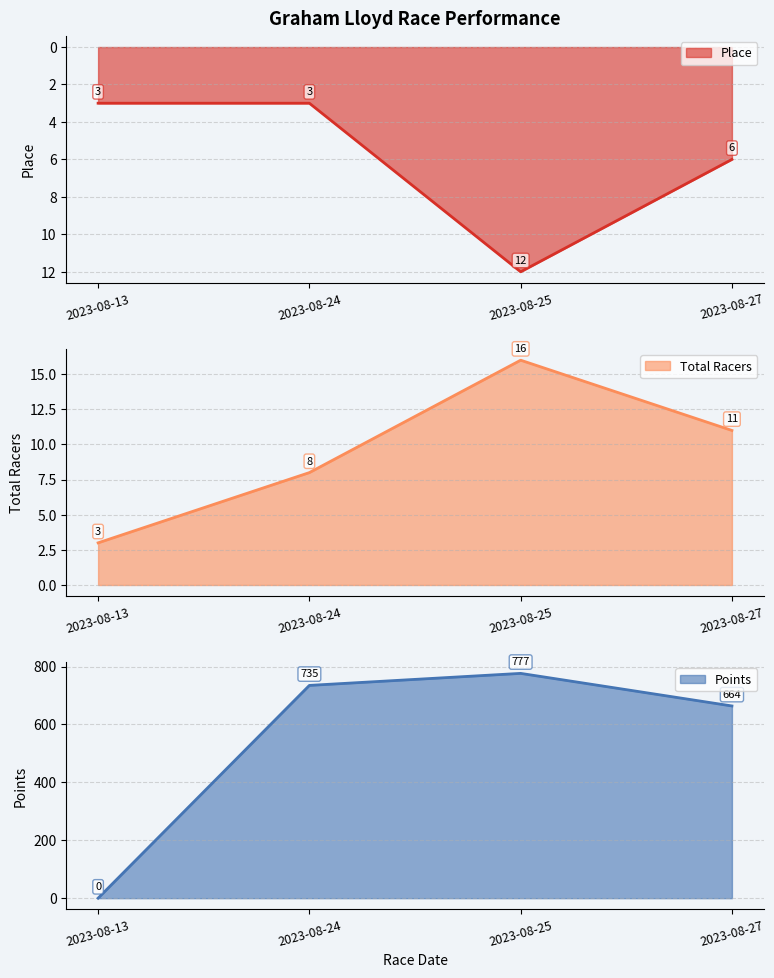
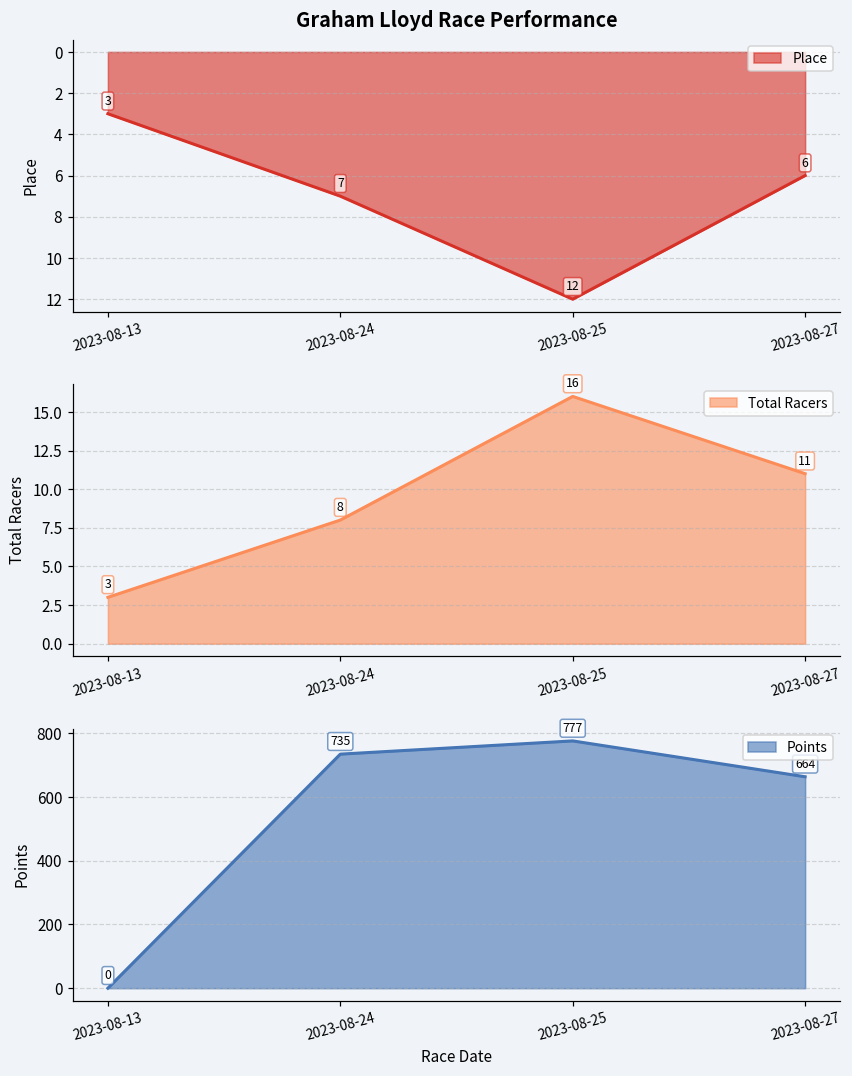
Graham Lloyd Race Performance, 2023-08-24: 3 -> 7
